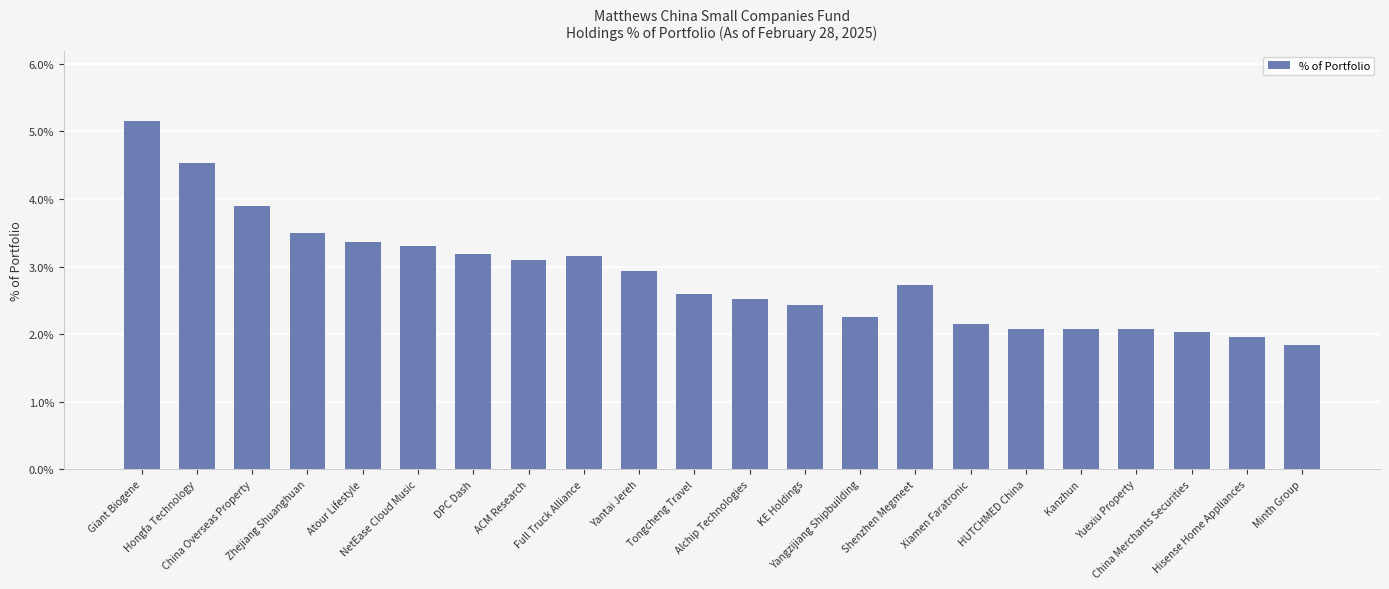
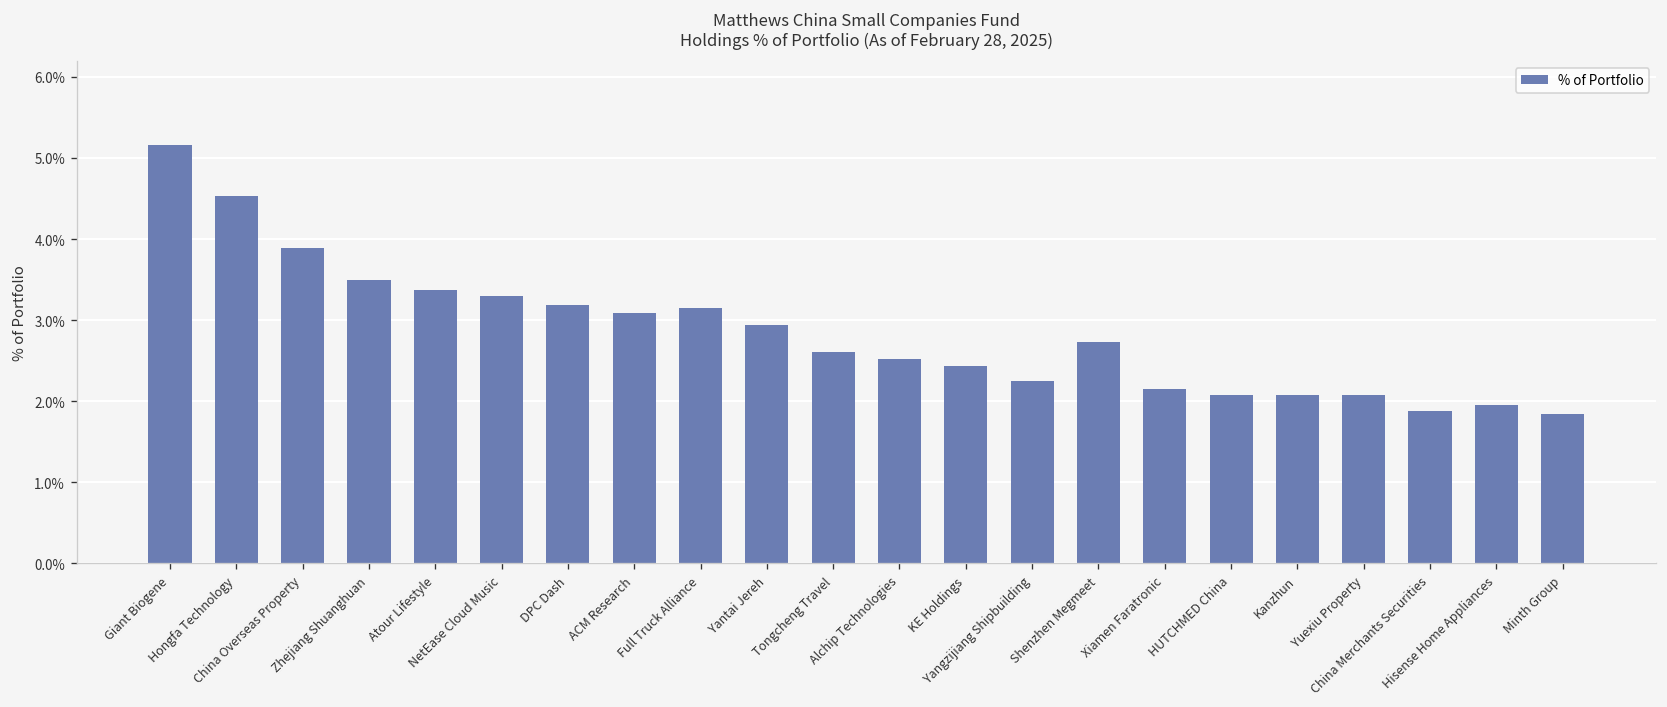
China Merchants Securities: 2.0% -> 1.9%
